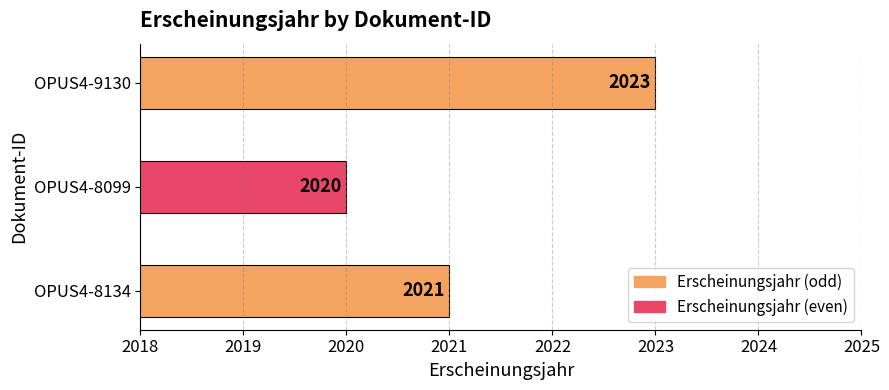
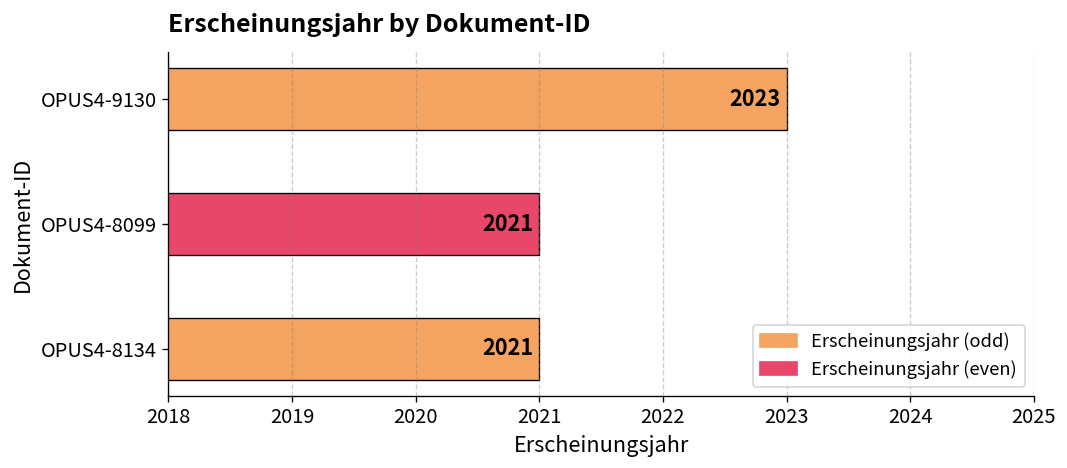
OPUS4-8099: 2020 -> 2021
